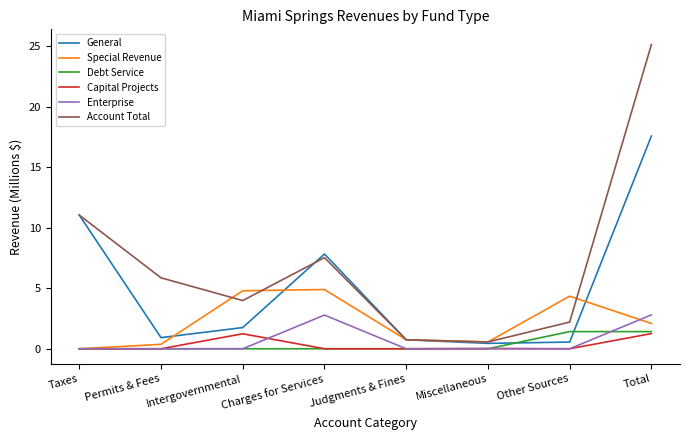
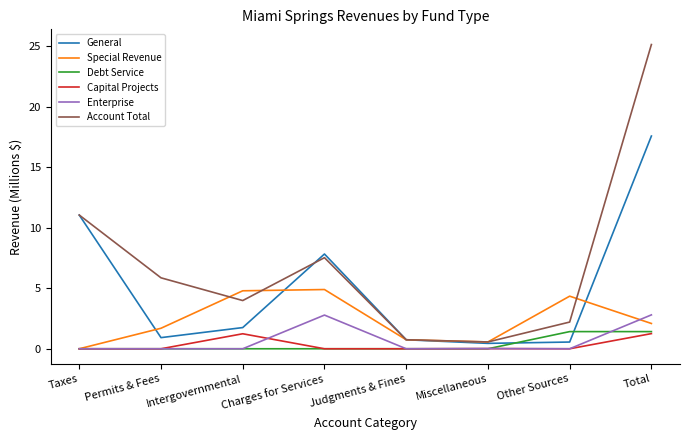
Special Revenue, Permits & Fees: 0.4 -> 1.7
